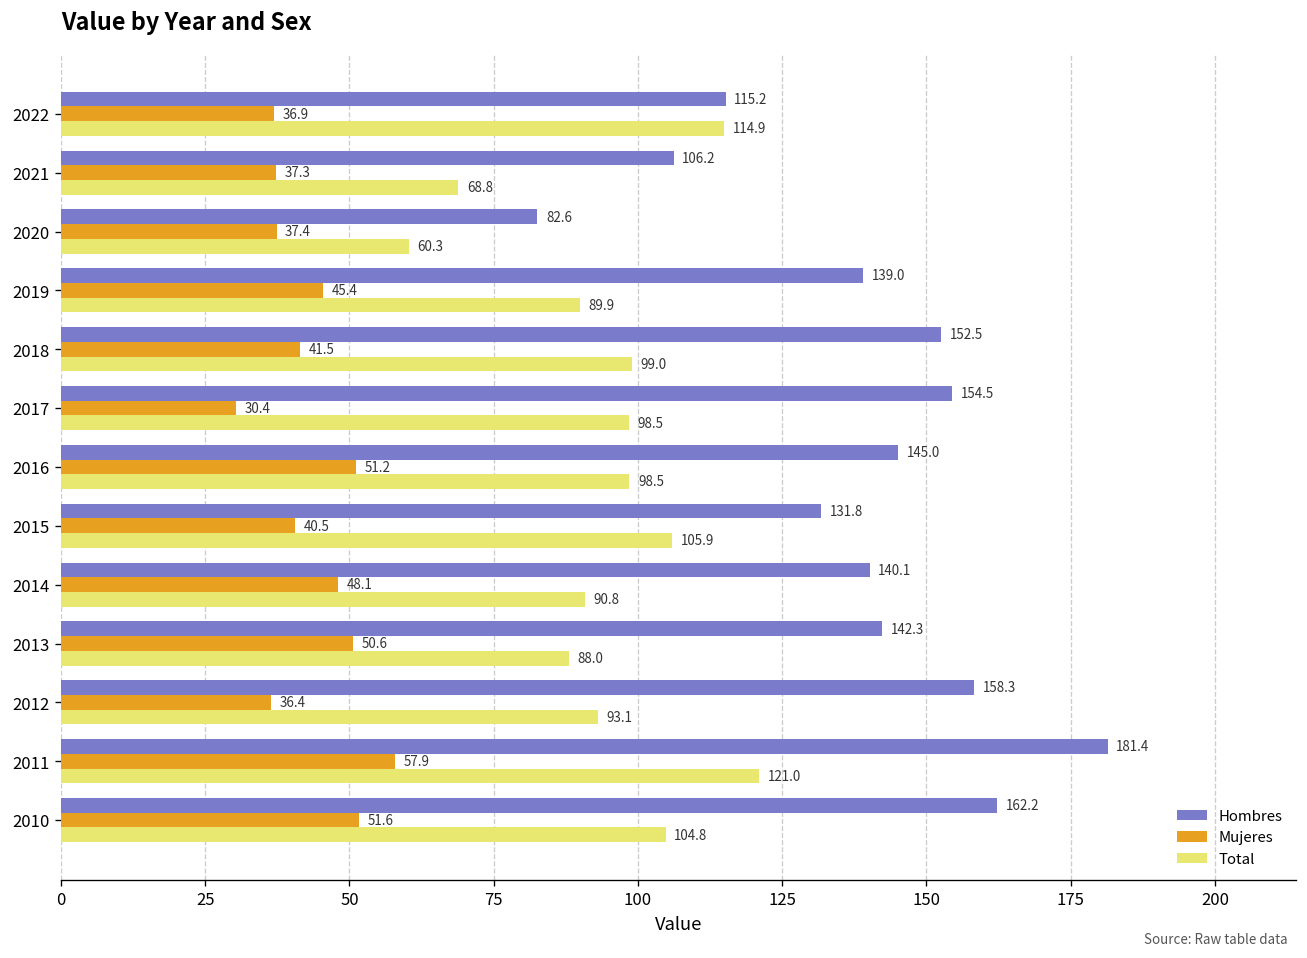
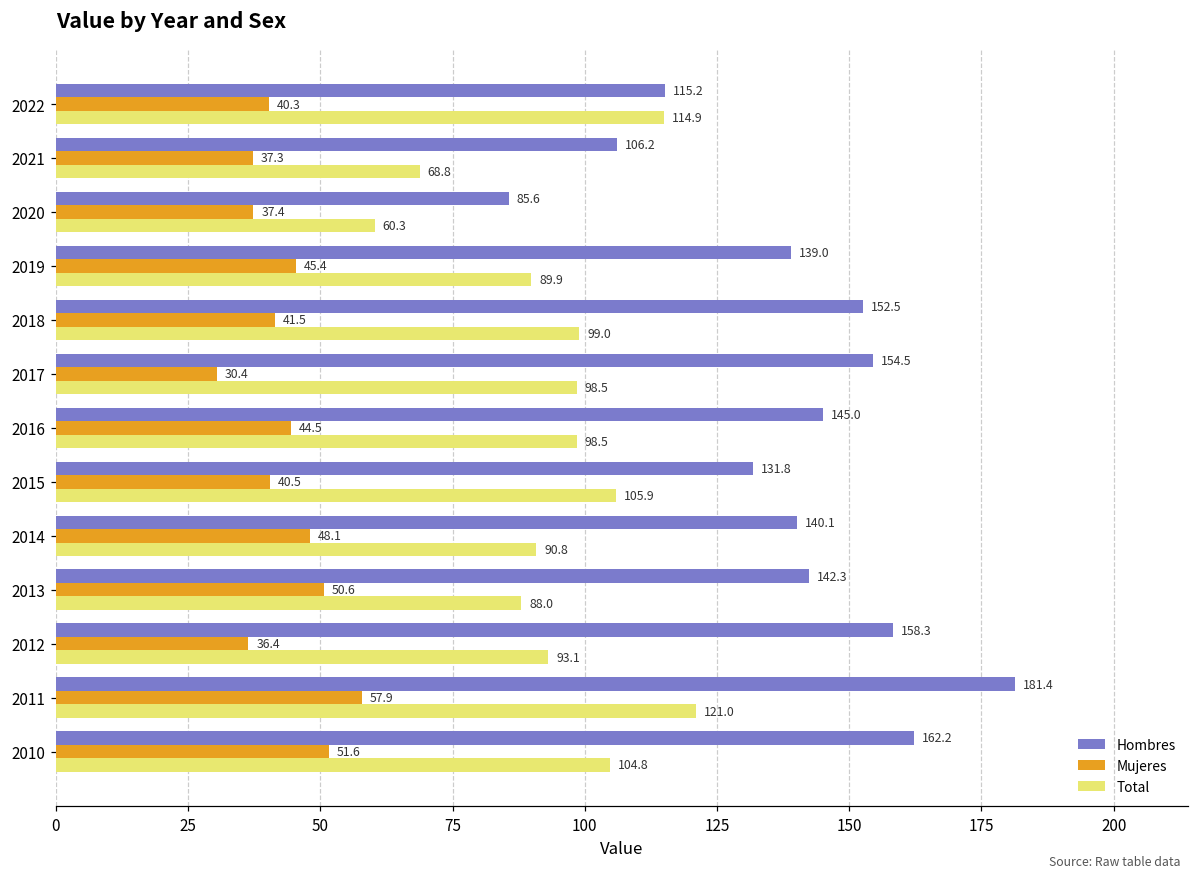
Mujeres, 2022: 36.9 -> 40.3
Hombres, 2020: 82.6 -> 85.6
Mujeres, 2016: 51.2 -> 44.5
